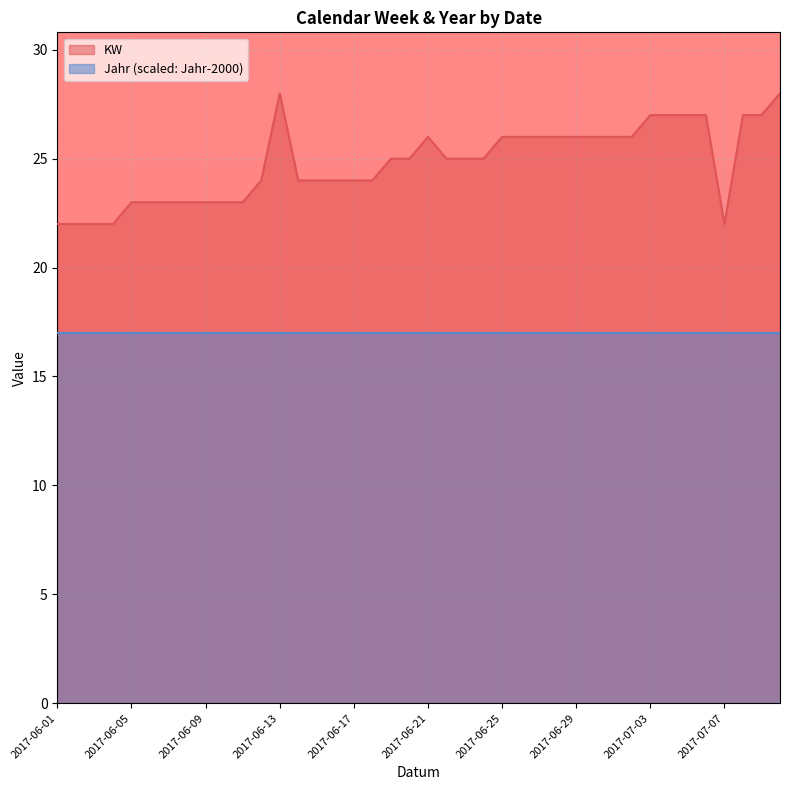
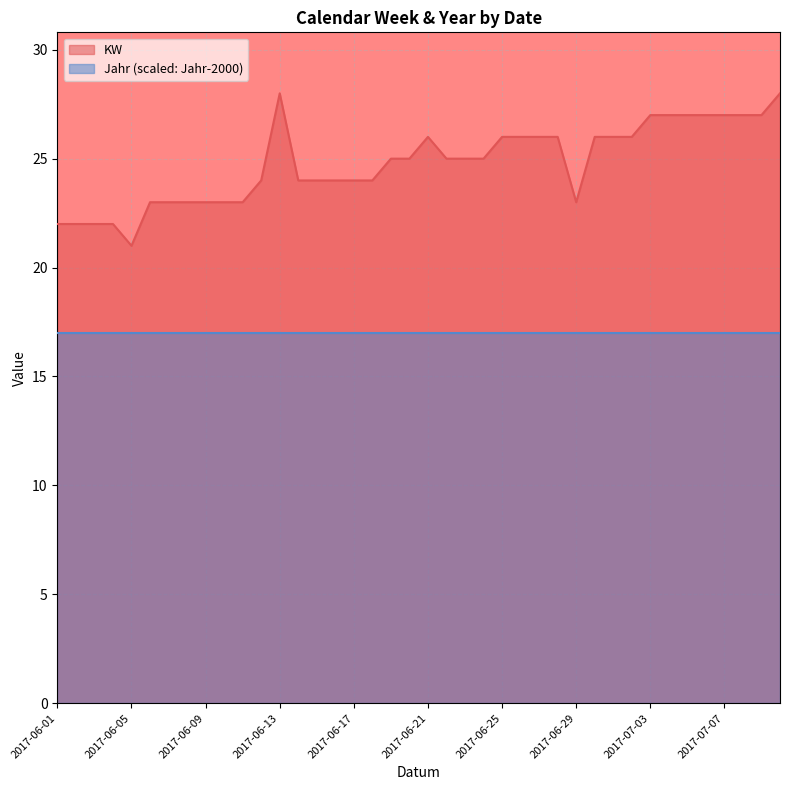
KW, 2017-06-05: 23 -> 21
KW, 2017-06-29: 26 -> 23
KW, 2017-07-07: 22 -> 27
